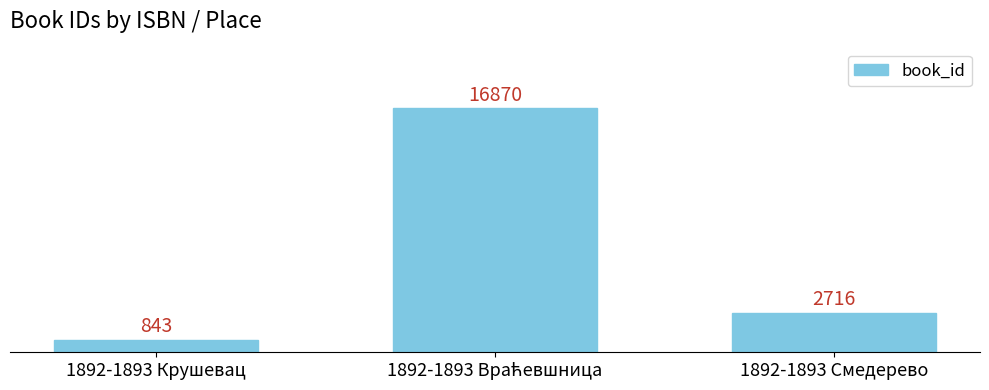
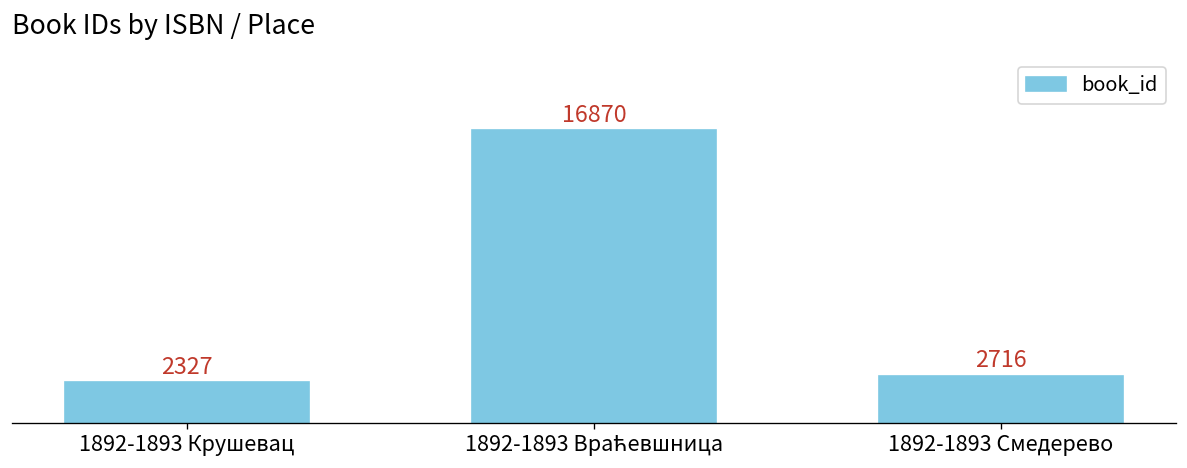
1892-1893 Крушевац: 843 -> 2327
